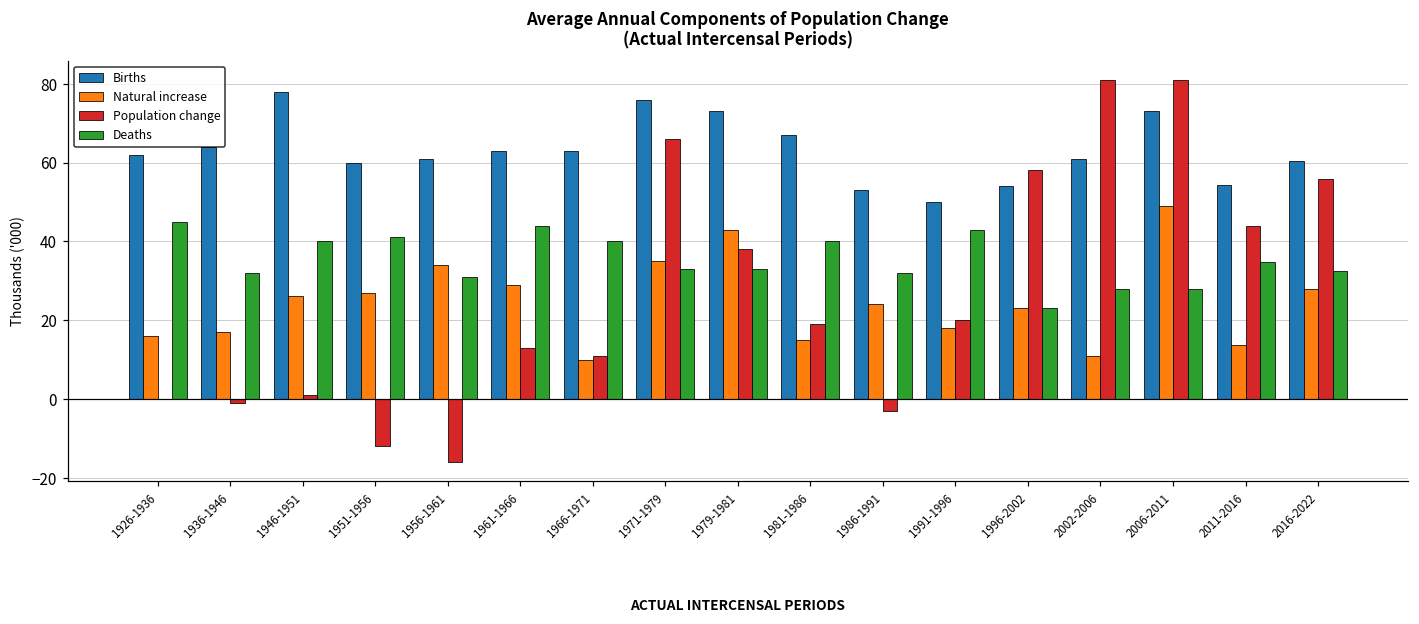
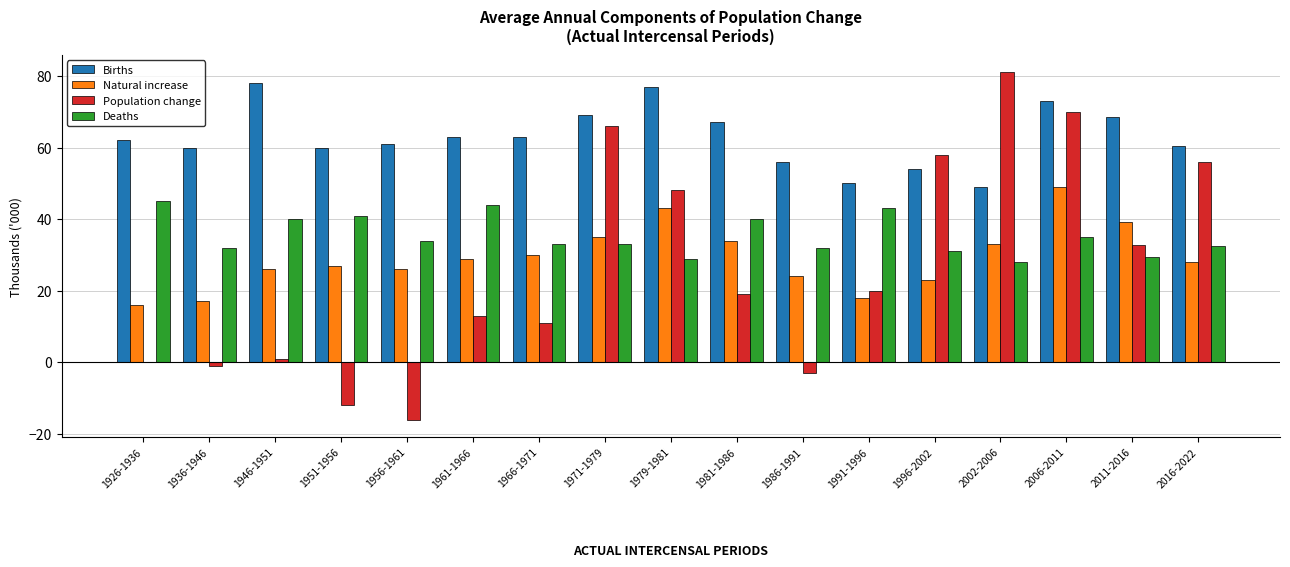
Births, 1936-1946: 64 -> 60
Natural increase, 1956-1961: 34 -> 26
Deaths, 1956-1961: 31 -> 34
Natural increase, 1966-1971: 10 -> 30
Deaths, 1966-1971: 40 -> 33
Births, 1971-1979: 76 -> 69
Births, 1979-1981: 73 -> 77
Population change, 1979-1981: 38 -> 48
Deaths, 1979-1981: 33 -> 29
Natural increase, 1981-1986: 15 -> 34
Births, 1986-1991: 53 -> 56
Deaths, 1996-2002: 23 -> 31
Births, 2002-2006: 61 -> 49
Natural increase, 2002-2006: 11 -> 33
Population change, 2006-2011: 81 -> 70
Deaths, 2006-2011: 28 -> 35
Births, 2011-2016: 54 -> 69
Natural increase, 2011-2016: 14 -> 39
Population change, 2011-2016: 44 -> 33
Deaths, 2011-2016: 35 -> 30
